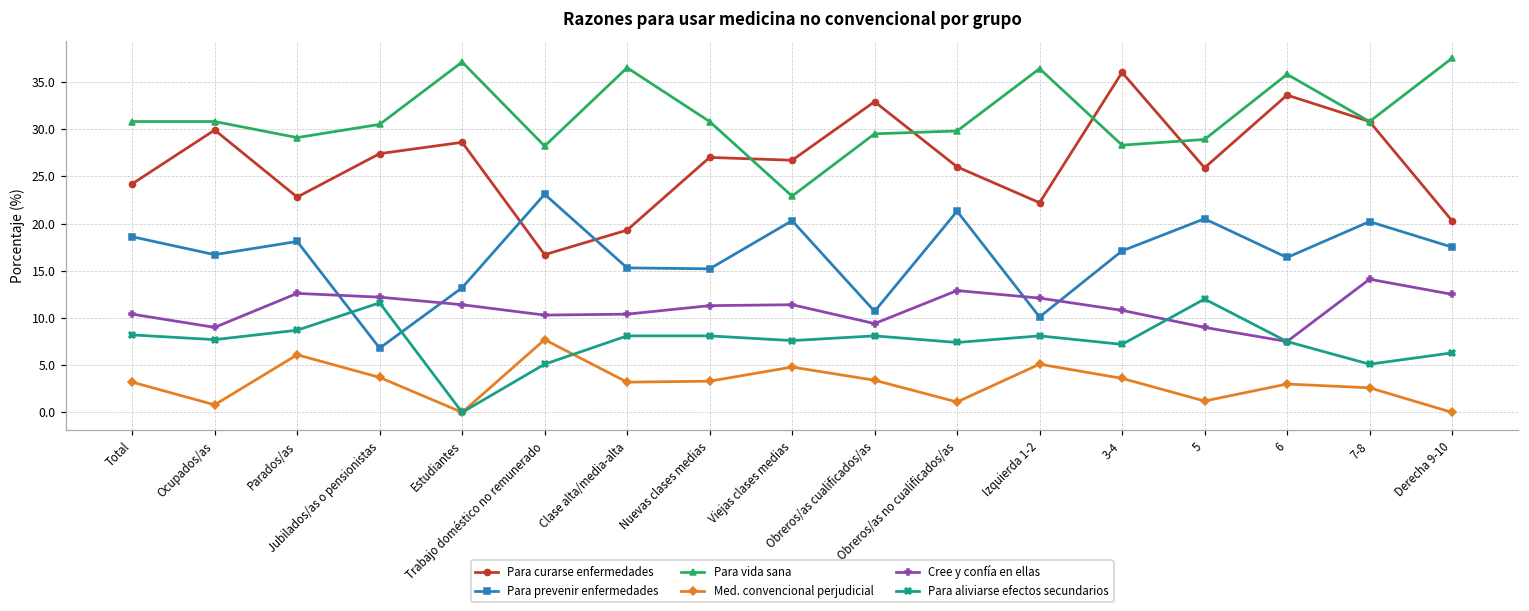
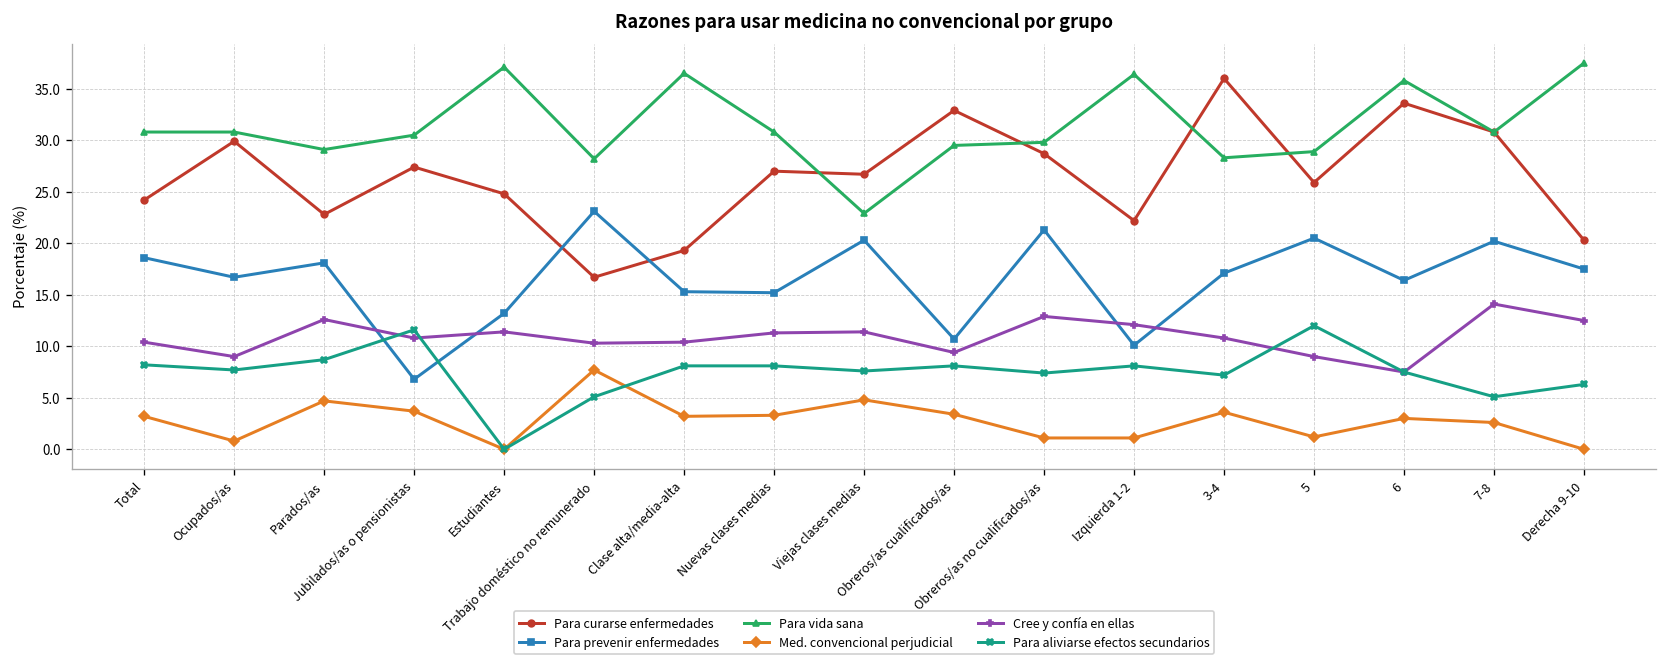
Med. convencional perjudicial, Parados/as: 6 -> 5
Cree y confía en ellas, Jubilados/as o pensionistas: 12 -> 11
Para curarse enfermedades, Estudiantes: 29 -> 25
Para curarse enfermedades, Obreros/as no cualificados/as: 26 -> 29
Med. convencional perjudicial, Izquierda 1-2: 5 -> 1
